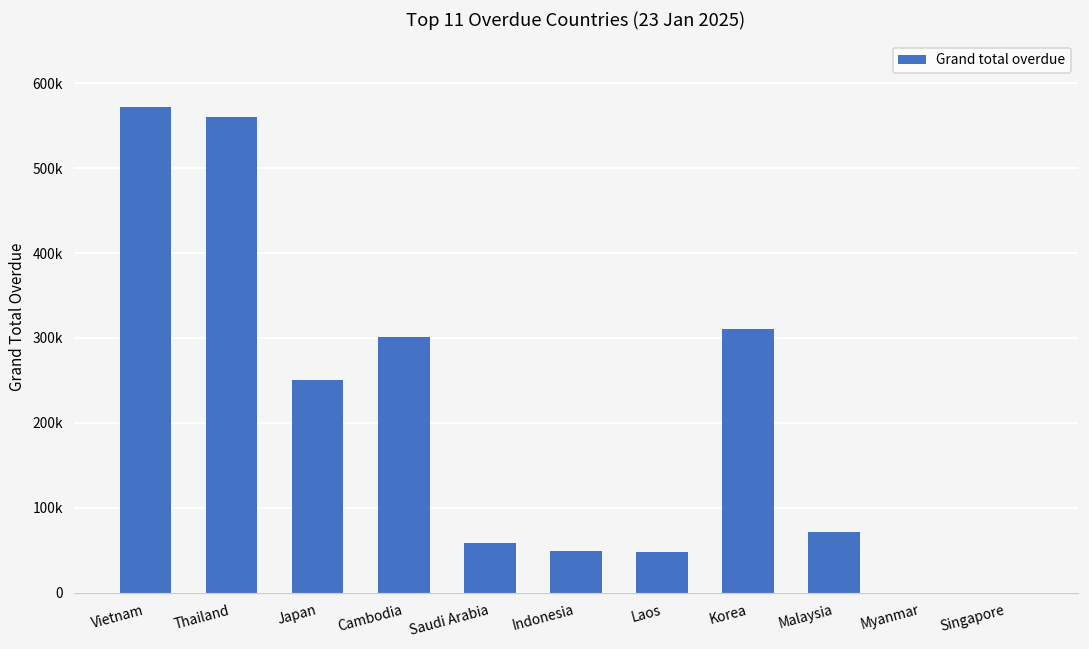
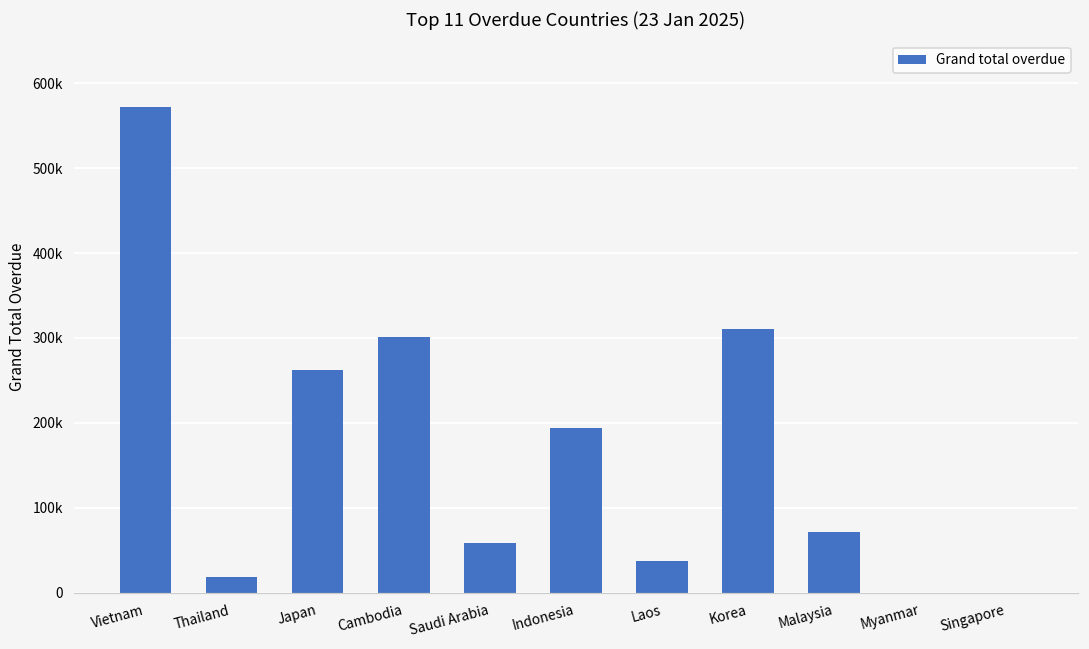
Thailand: 560000 -> 20000
Japan: 250000 -> 260000
Indonesia: 50000 -> 190000
Laos: 50000 -> 40000
